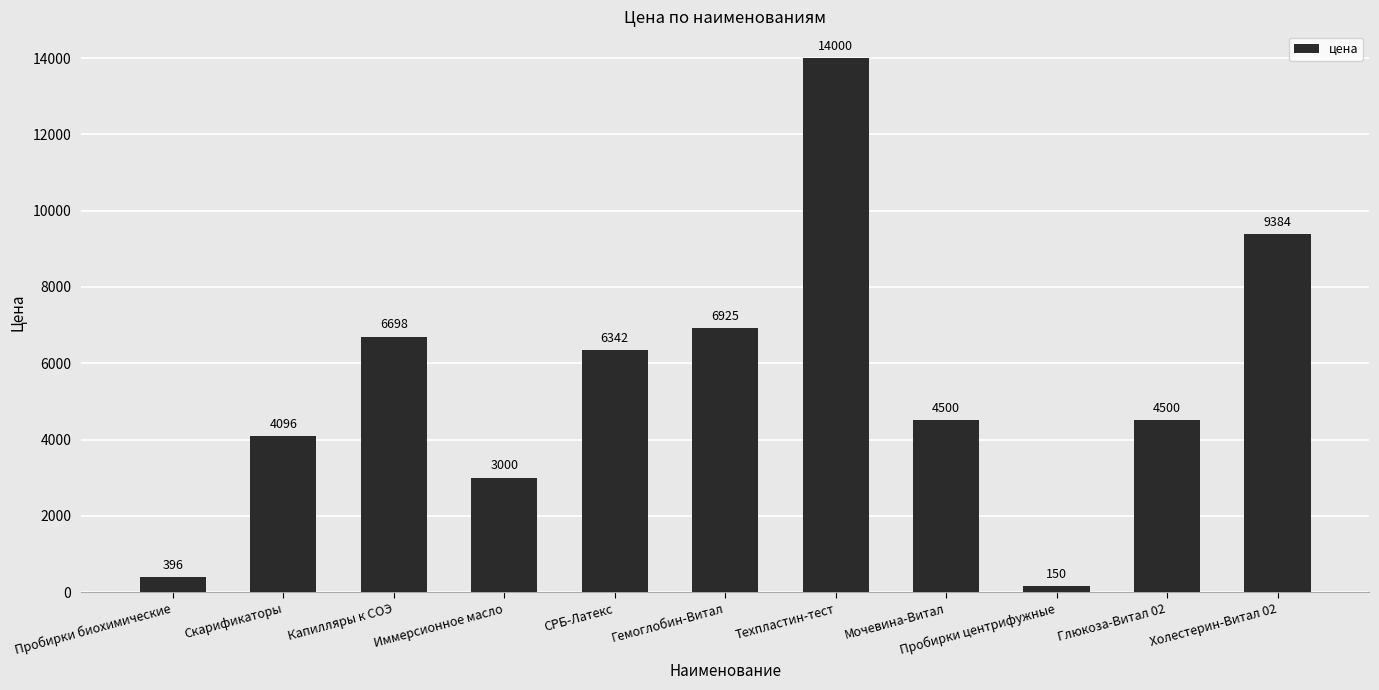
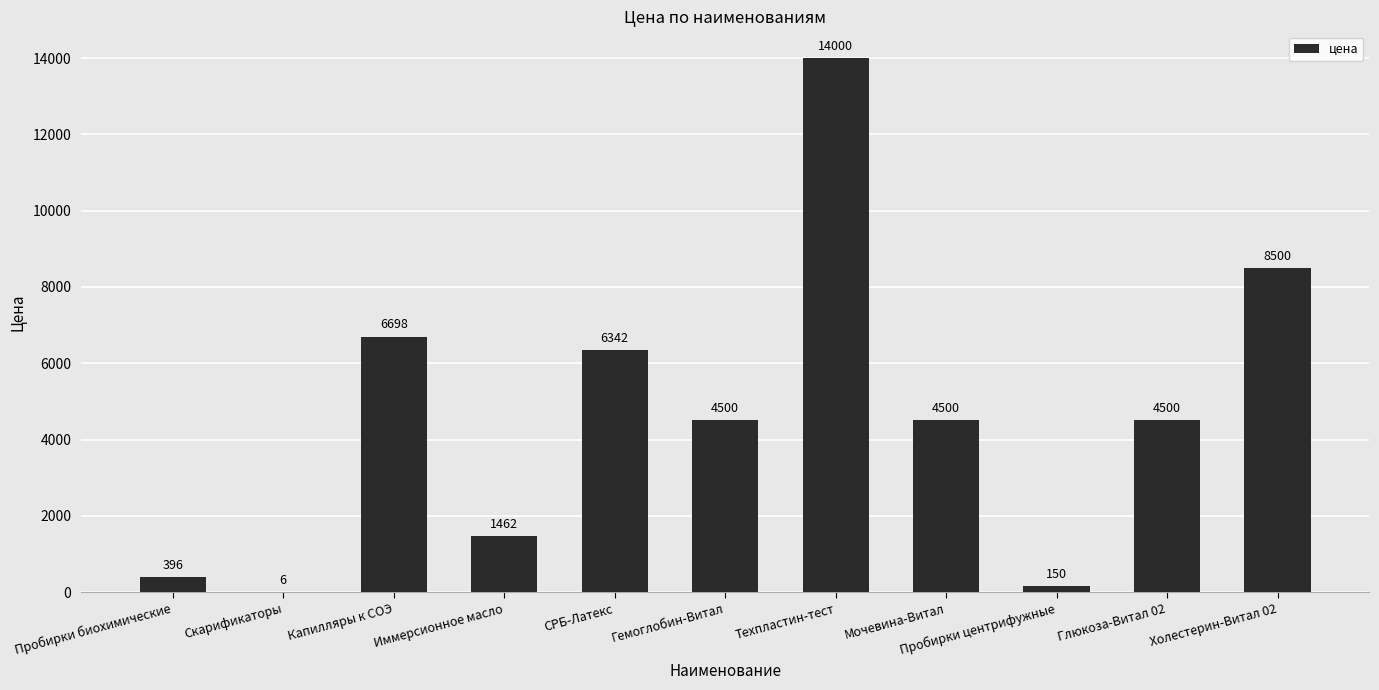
Скарификаторы: 4096 -> 6
Иммерсионное масло: 3000 -> 1462
Гемоглобин-Витал: 6925 -> 4500
Холестерин-Витал 02: 9384 -> 8500
